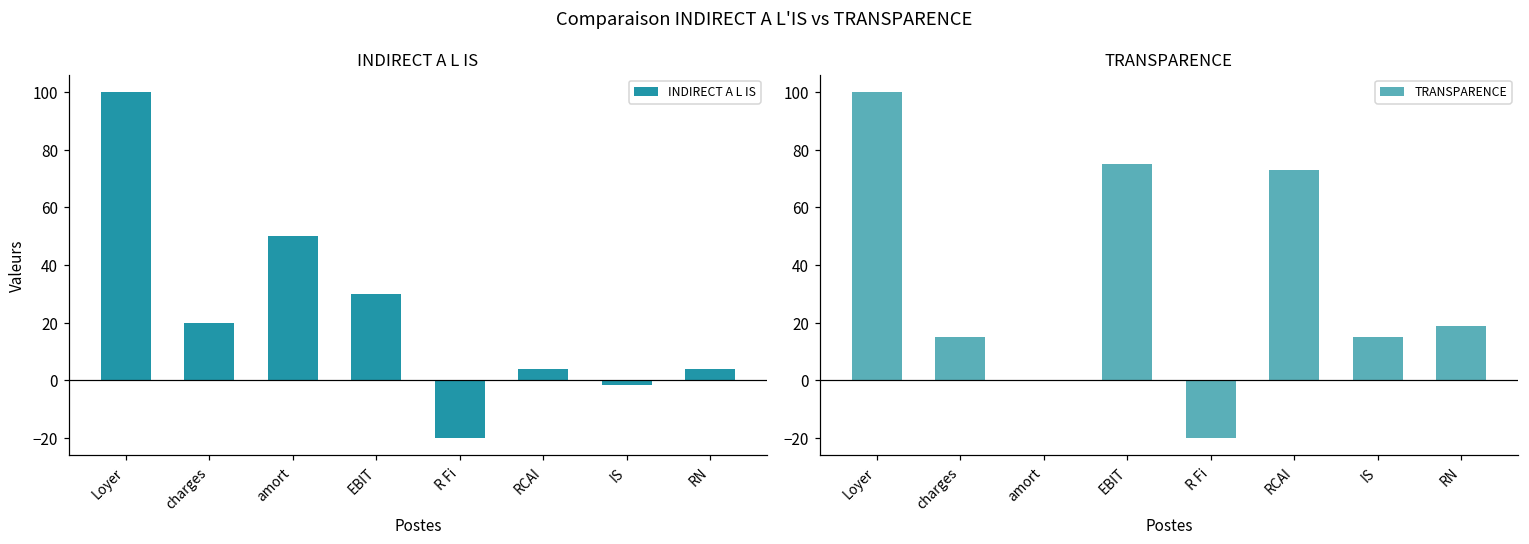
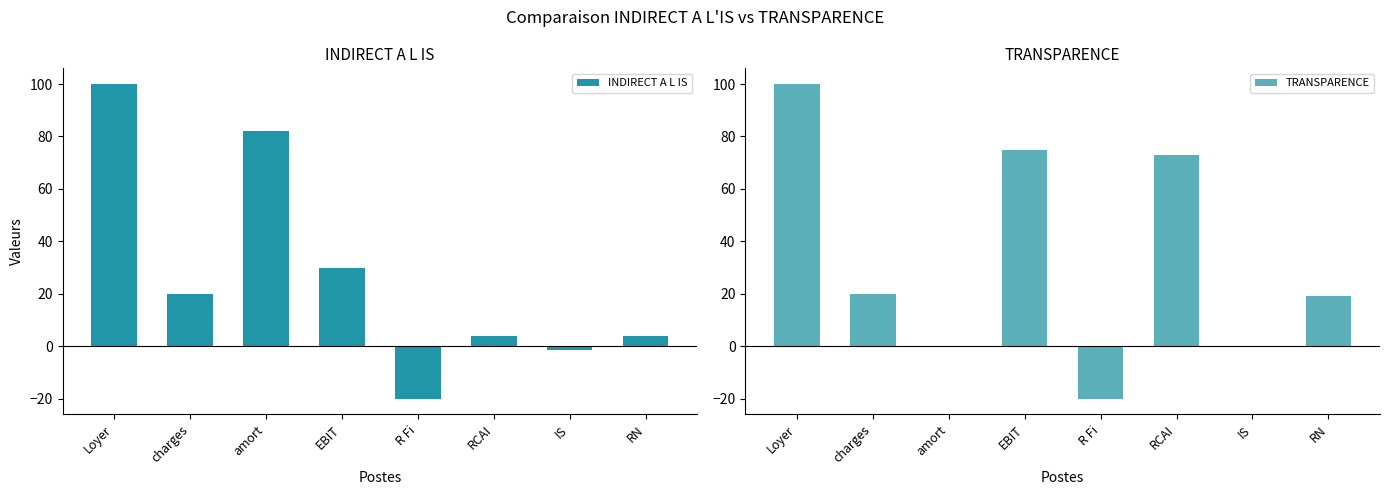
INDIRECT A L IS, amort: 50 -> 82
TRANSPARENCE, charges: 15 -> 20
TRANSPARENCE, IS: 15 -> 0
